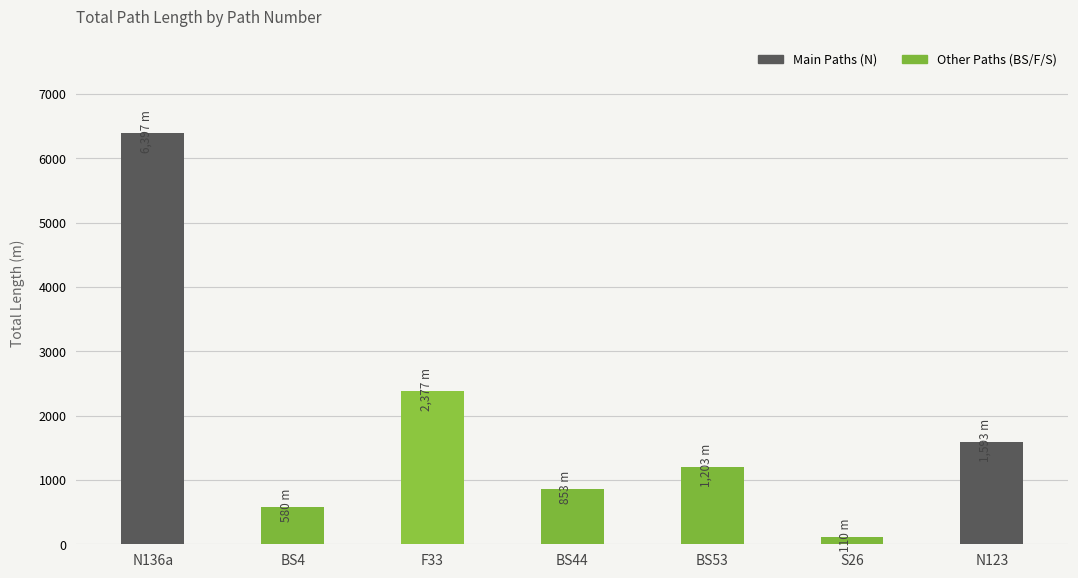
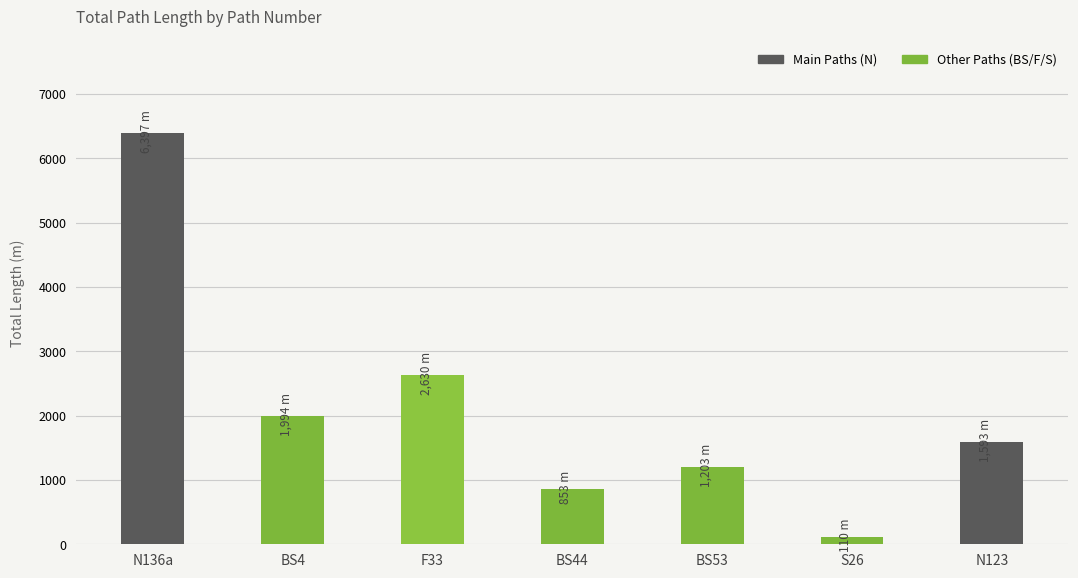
BS4: 580 -> 1,994
F33: 2,377 -> 2,630
